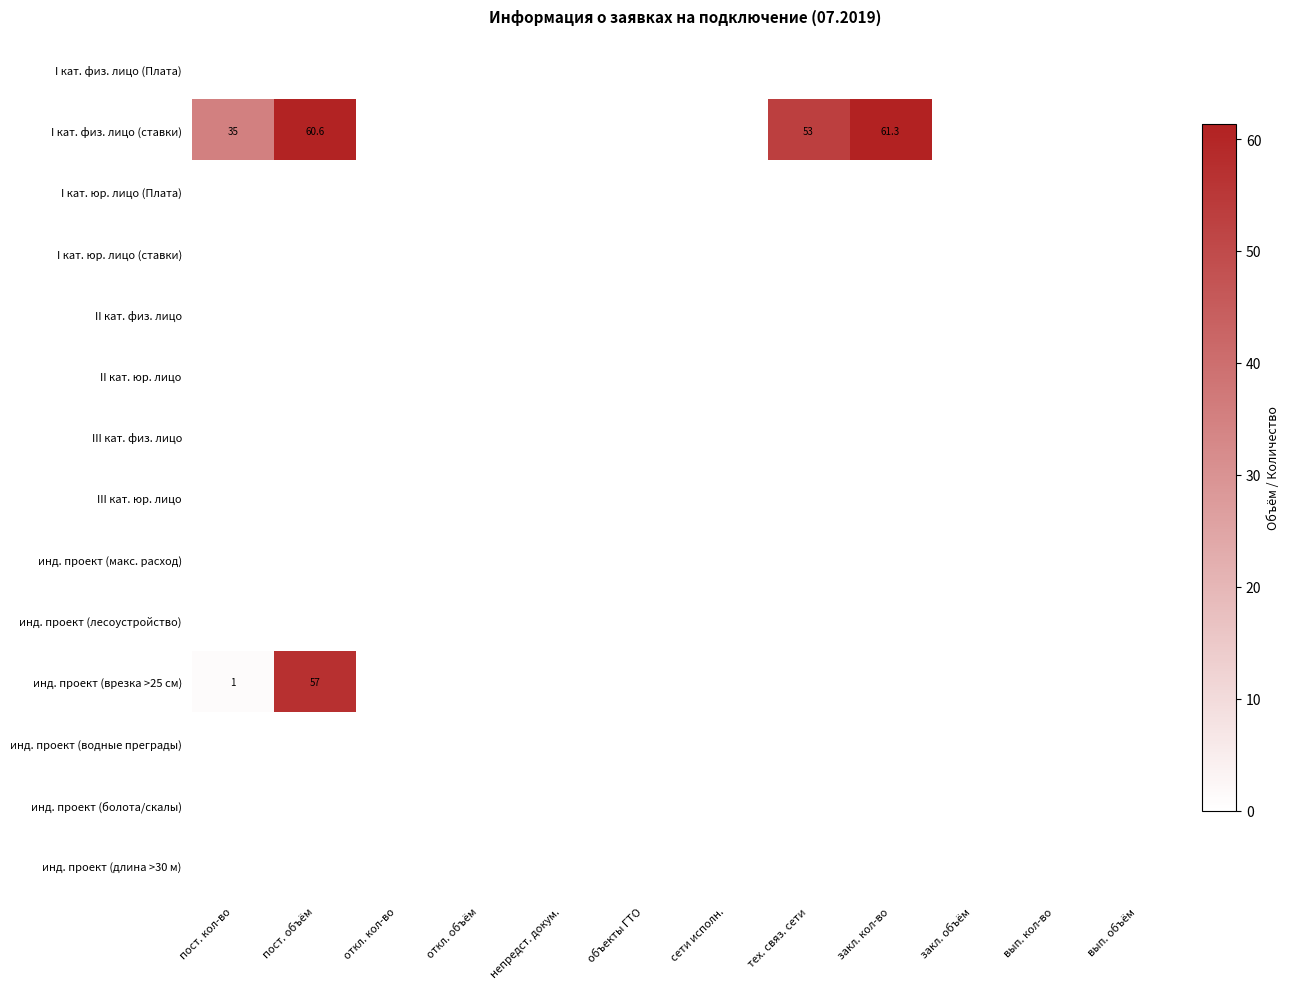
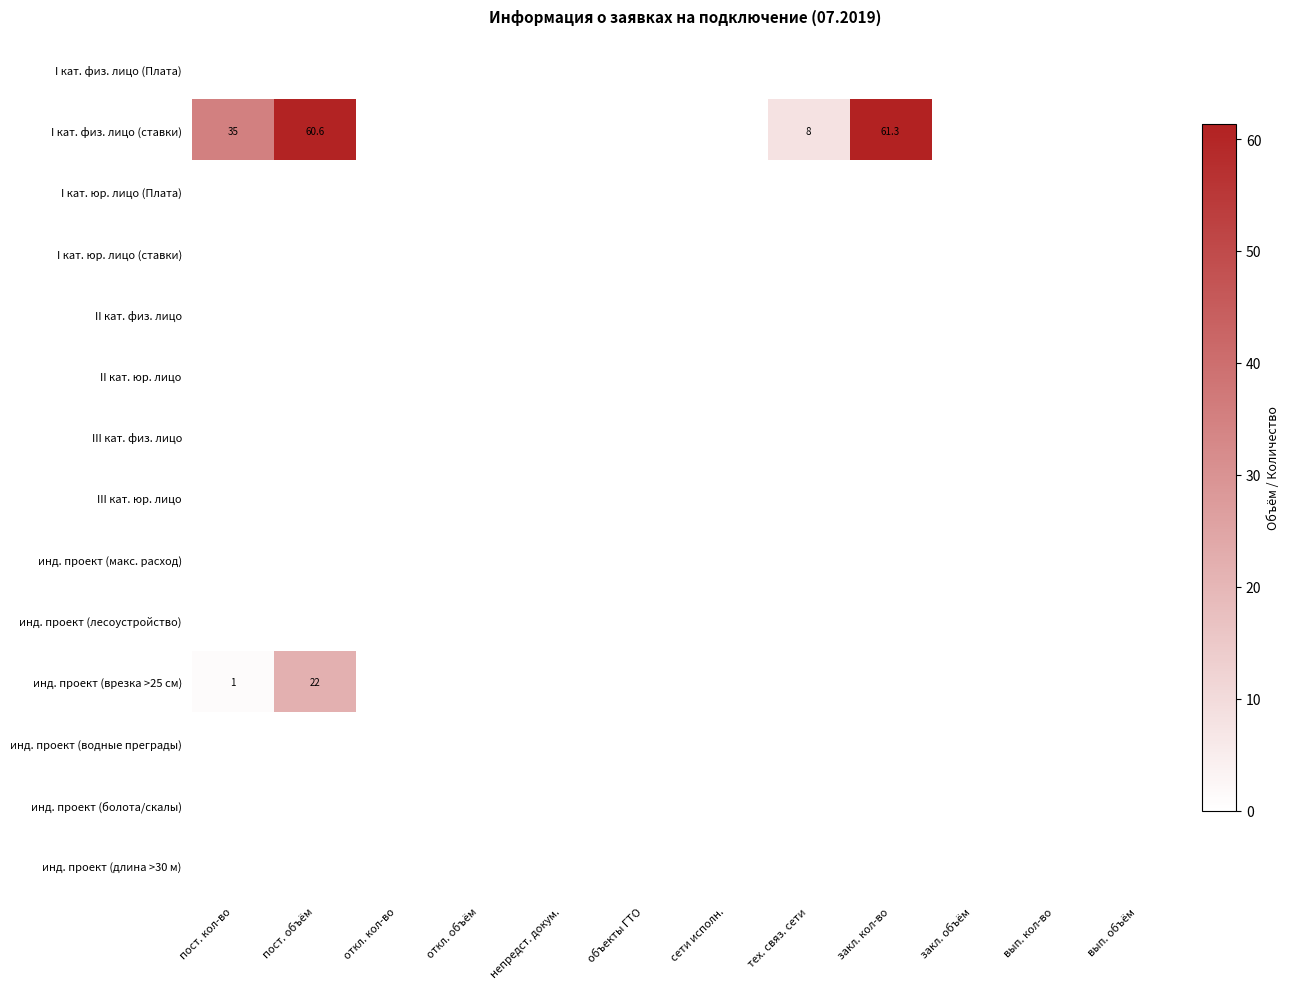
I кат. физ. лицо (ставки), тех. связ. сети: 53 -> 8
инд. проект (врезка >25 см), пост. объём: 57 -> 22
